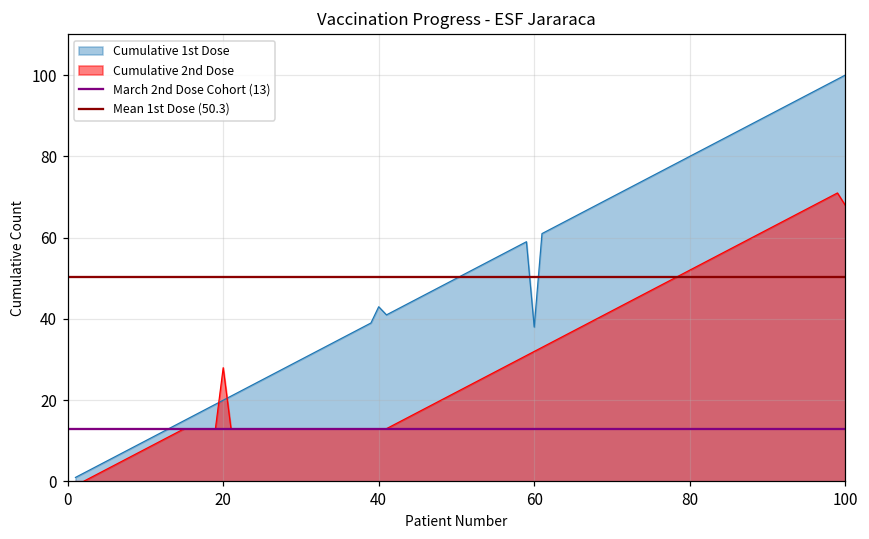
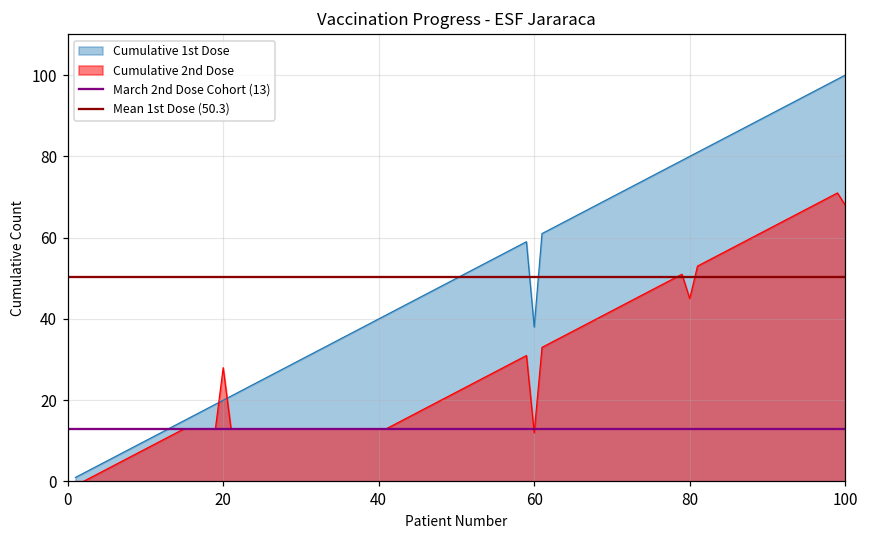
Cumulative 1st Dose, 40: 43 -> 40
Cumulative 2nd Dose, 60: 32 -> 12
Cumulative 2nd Dose, 80: 52 -> 45
